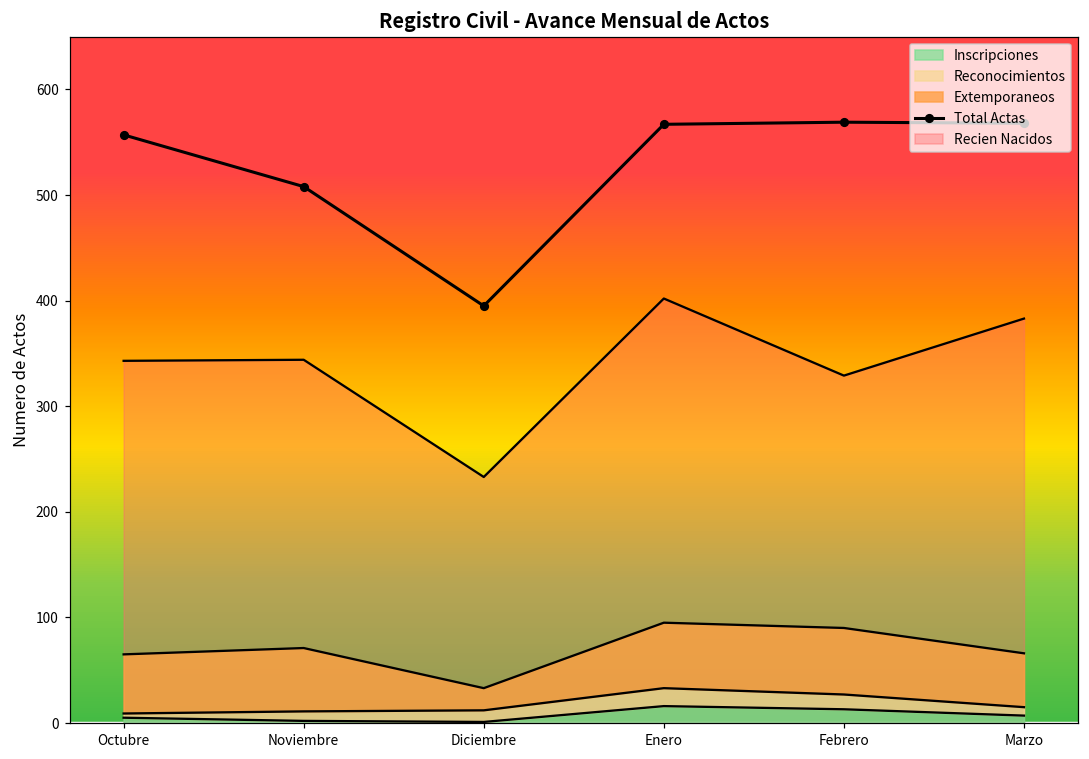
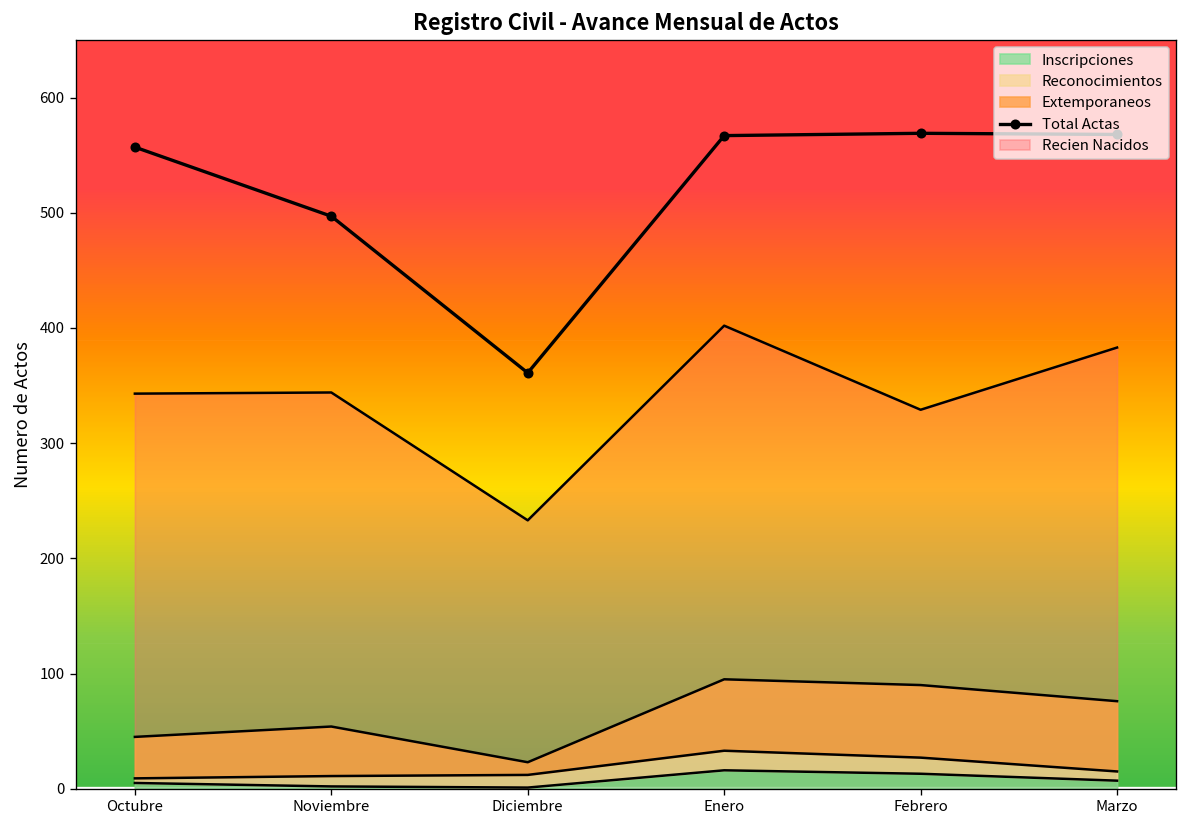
Extemporaneos, Octubre: 60 -> 40
Extemporaneos, Noviembre: 60 -> 40
Total Actas, Noviembre: 510 -> 500
Extemporaneos, Diciembre: 20 -> 10
Total Actas, Diciembre: 400 -> 360
Extemporaneos, Marzo: 50 -> 60
